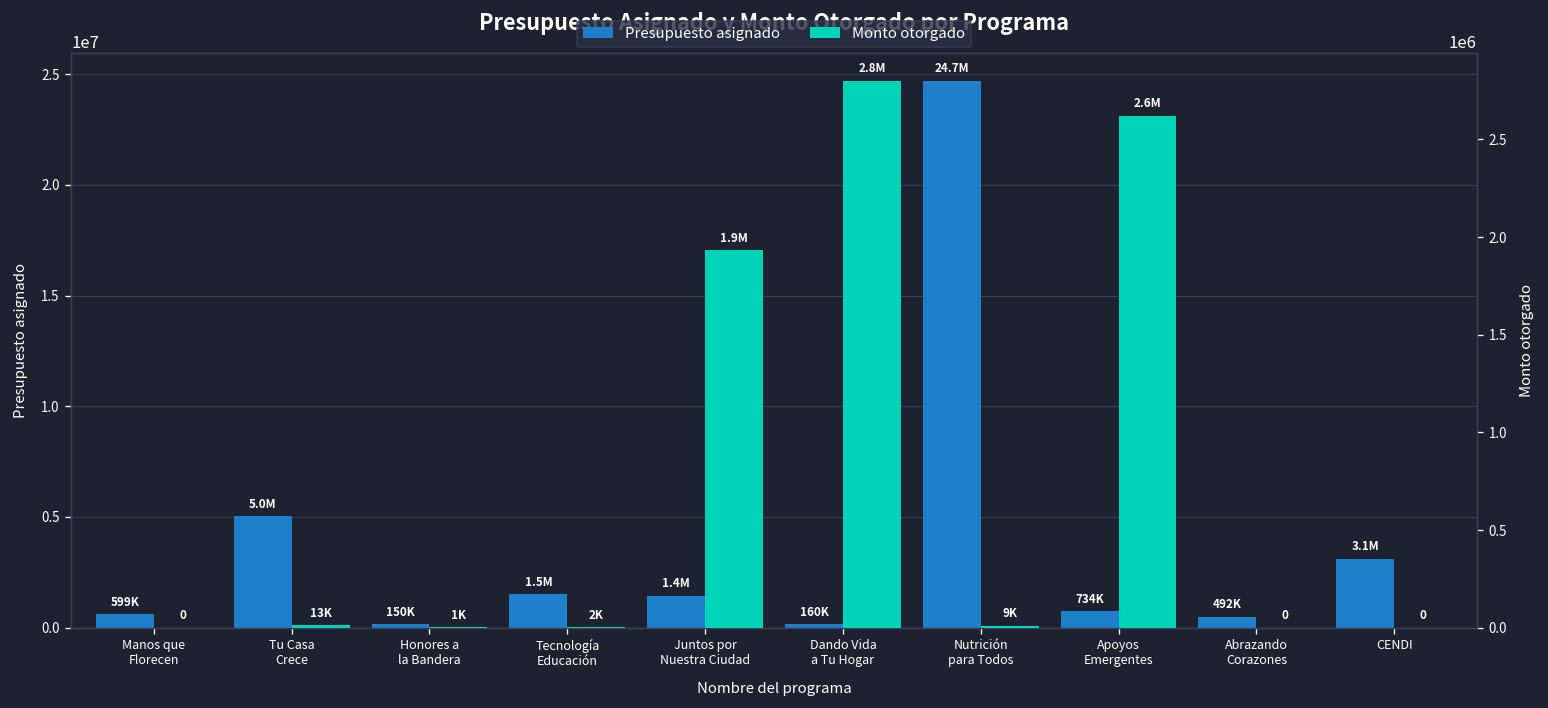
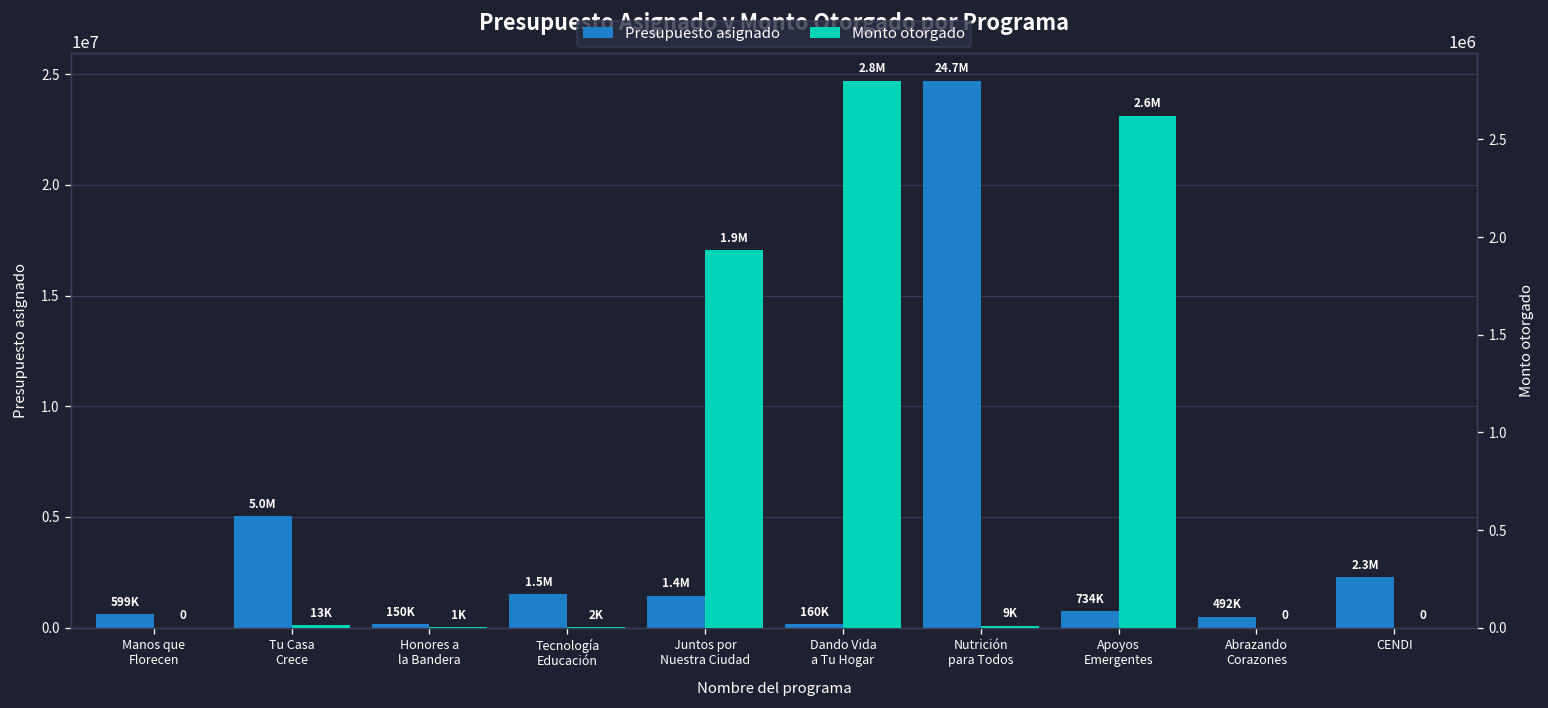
Presupuesto asignado, CENDI: 3.1M -> 2.3M
